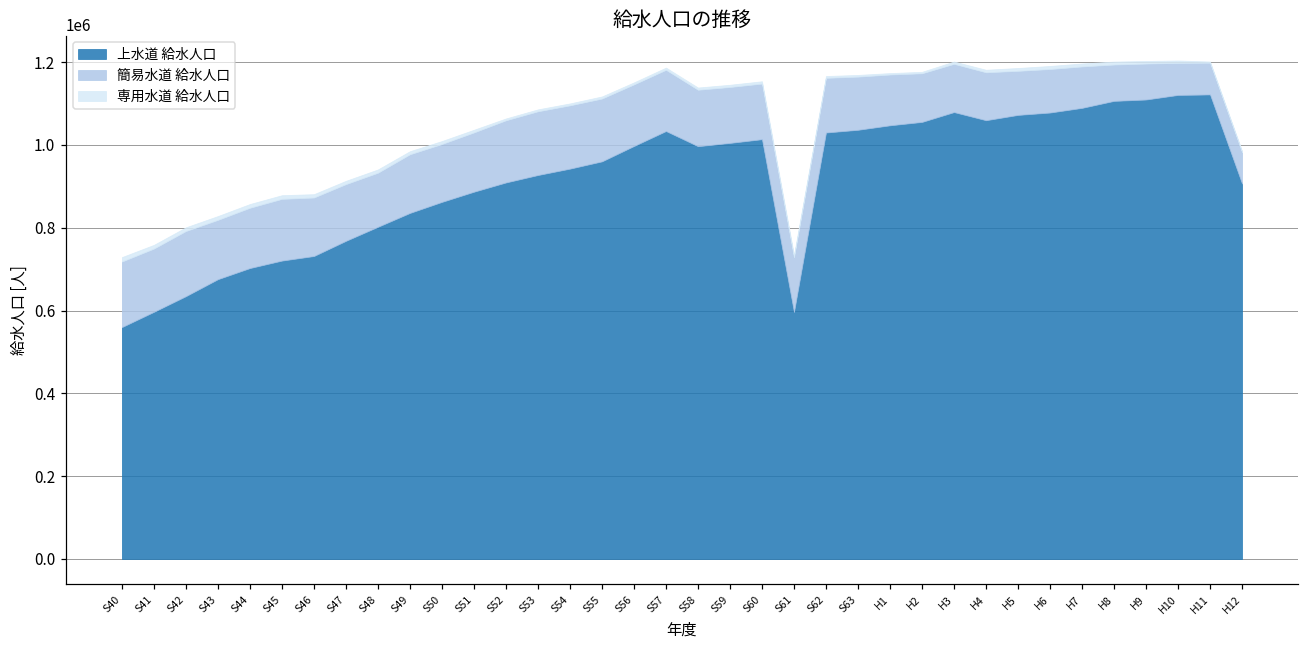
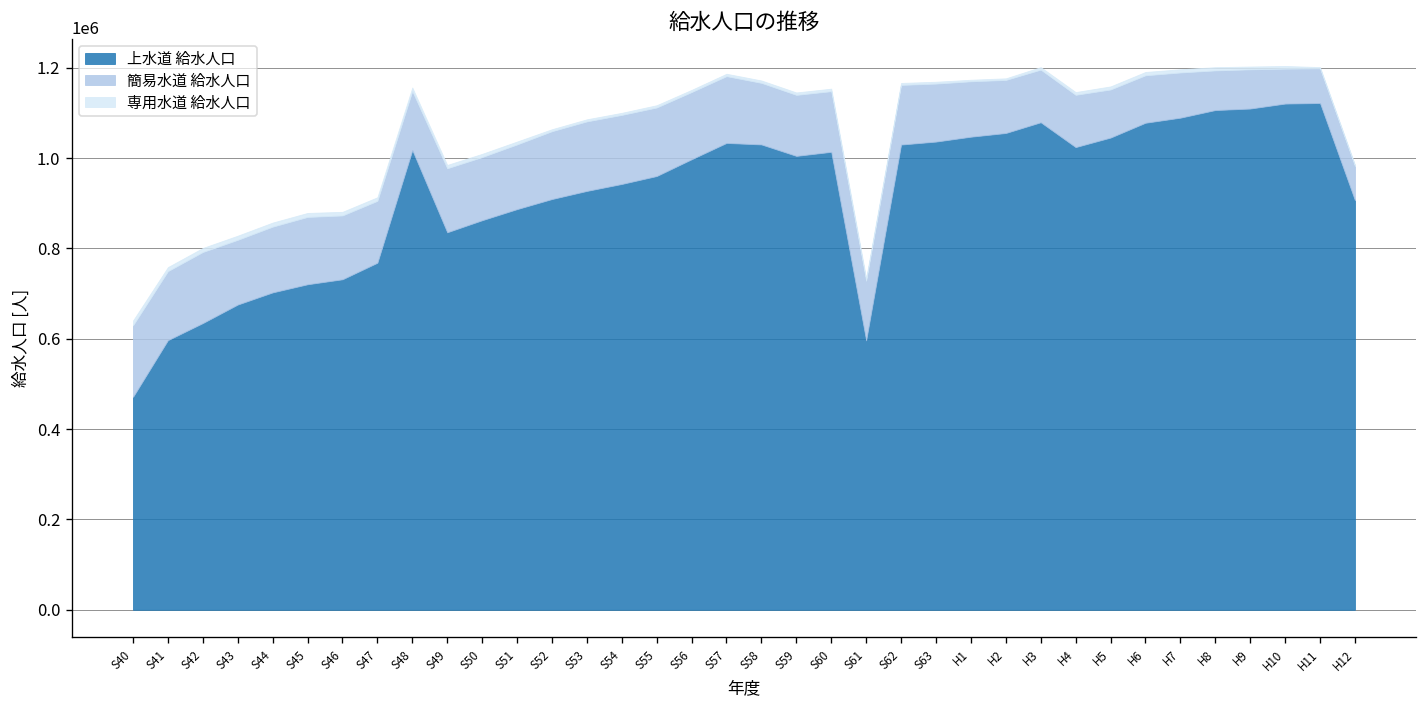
上水道 給水人口, S40: 560000 -> 470000
上水道 給水人口, S48: 800000 -> 1020000
上水道 給水人口, S58: 1000000 -> 1030000
上水道 給水人口, H4: 1060000 -> 1020000
上水道 給水人口, H5: 1070000 -> 1050000
